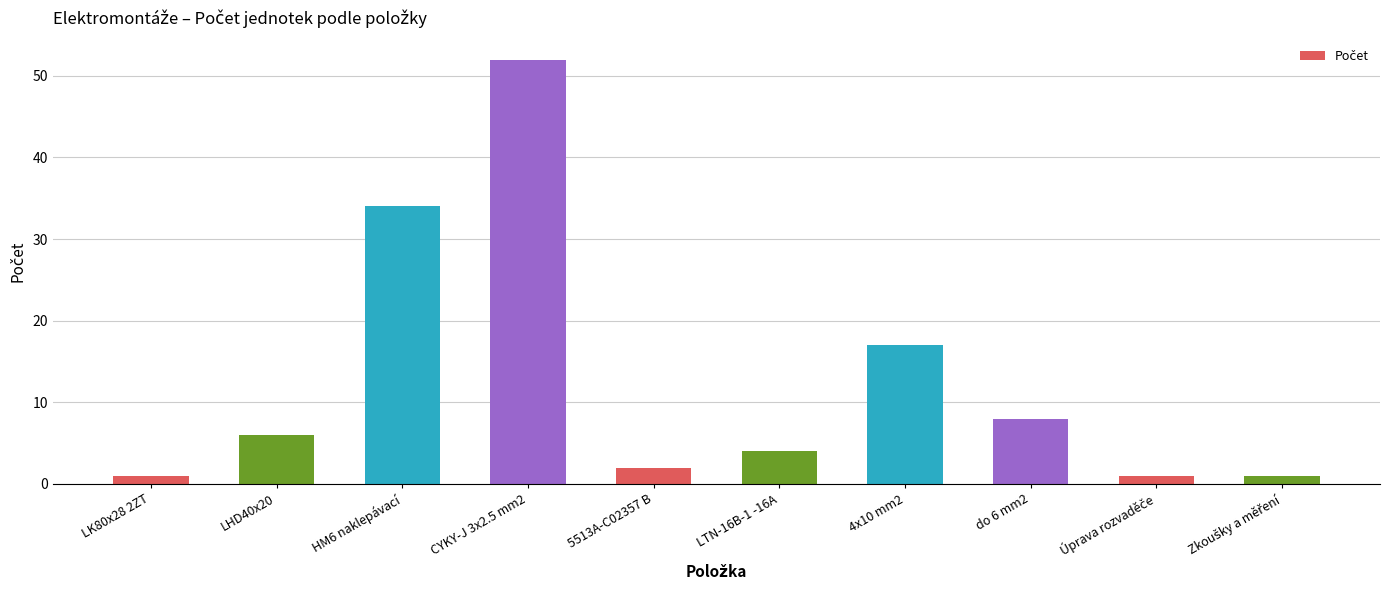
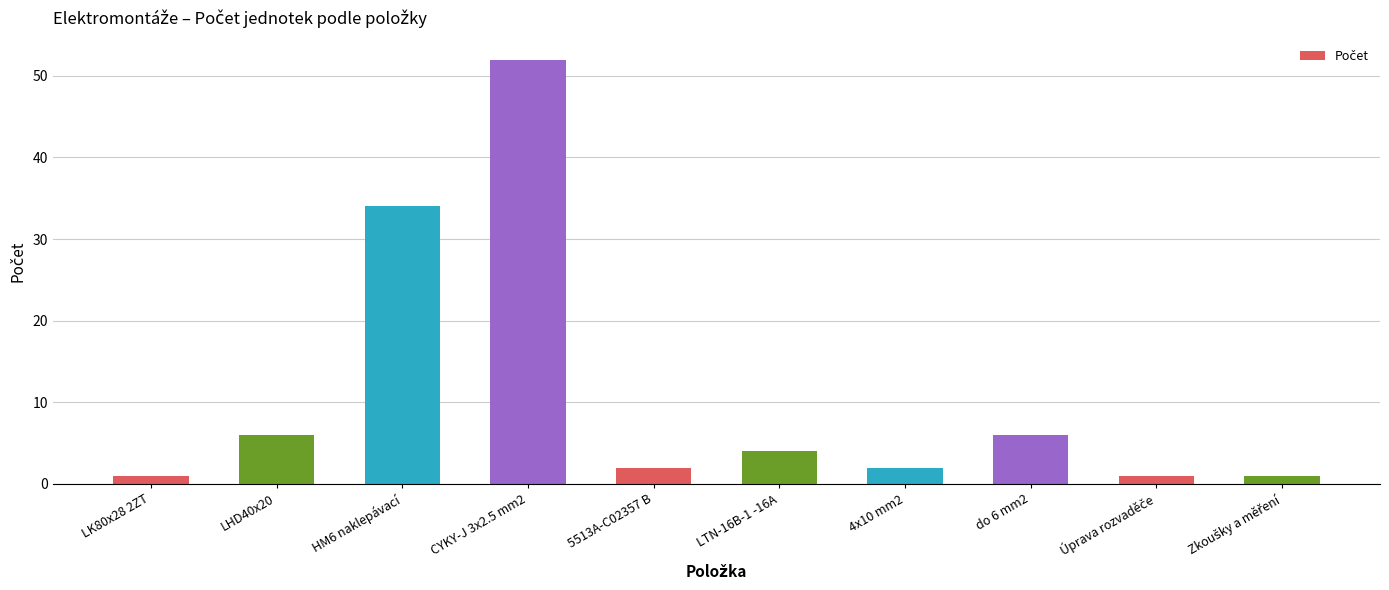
4x10 mm2: 17 -> 2
do 6 mm2: 8 -> 6
